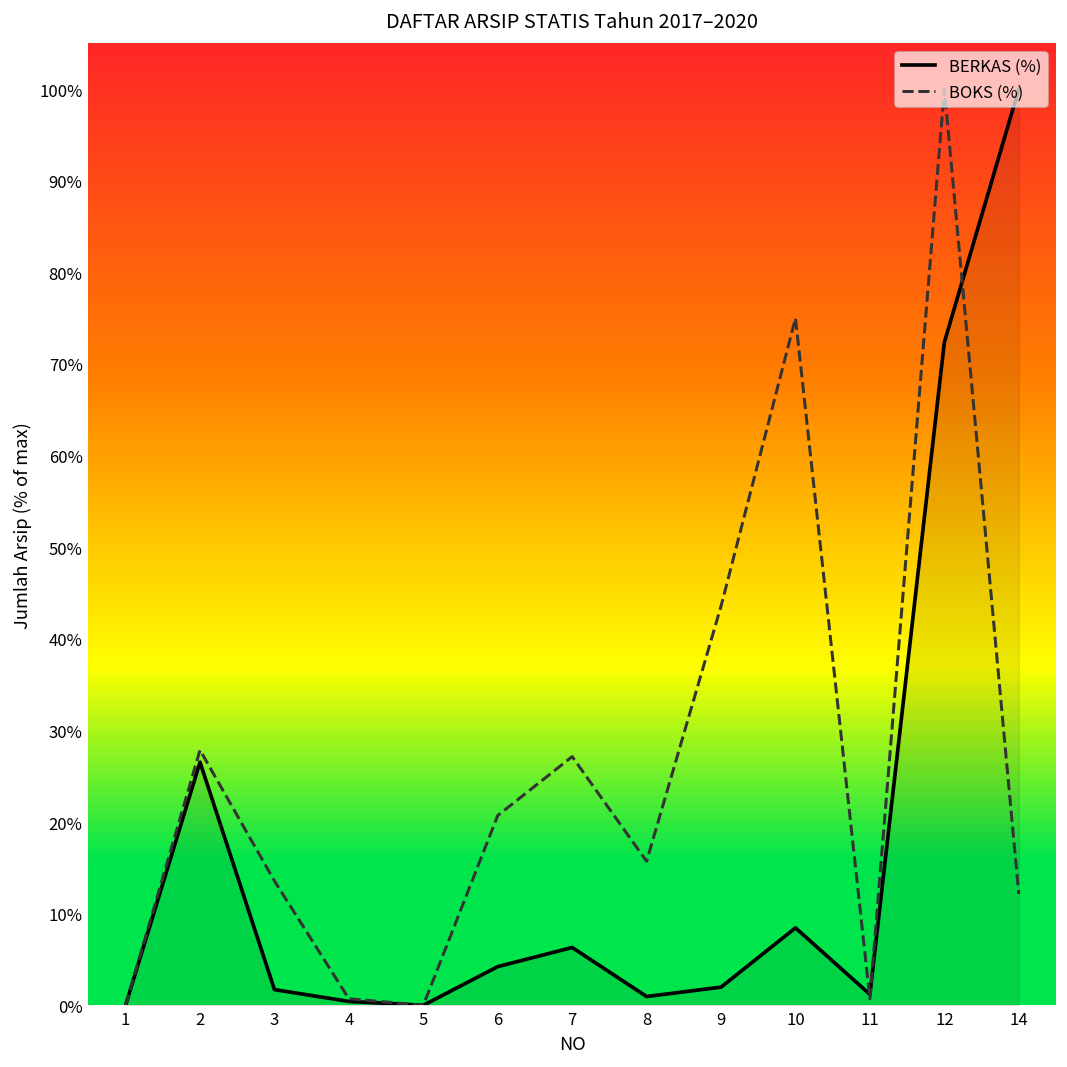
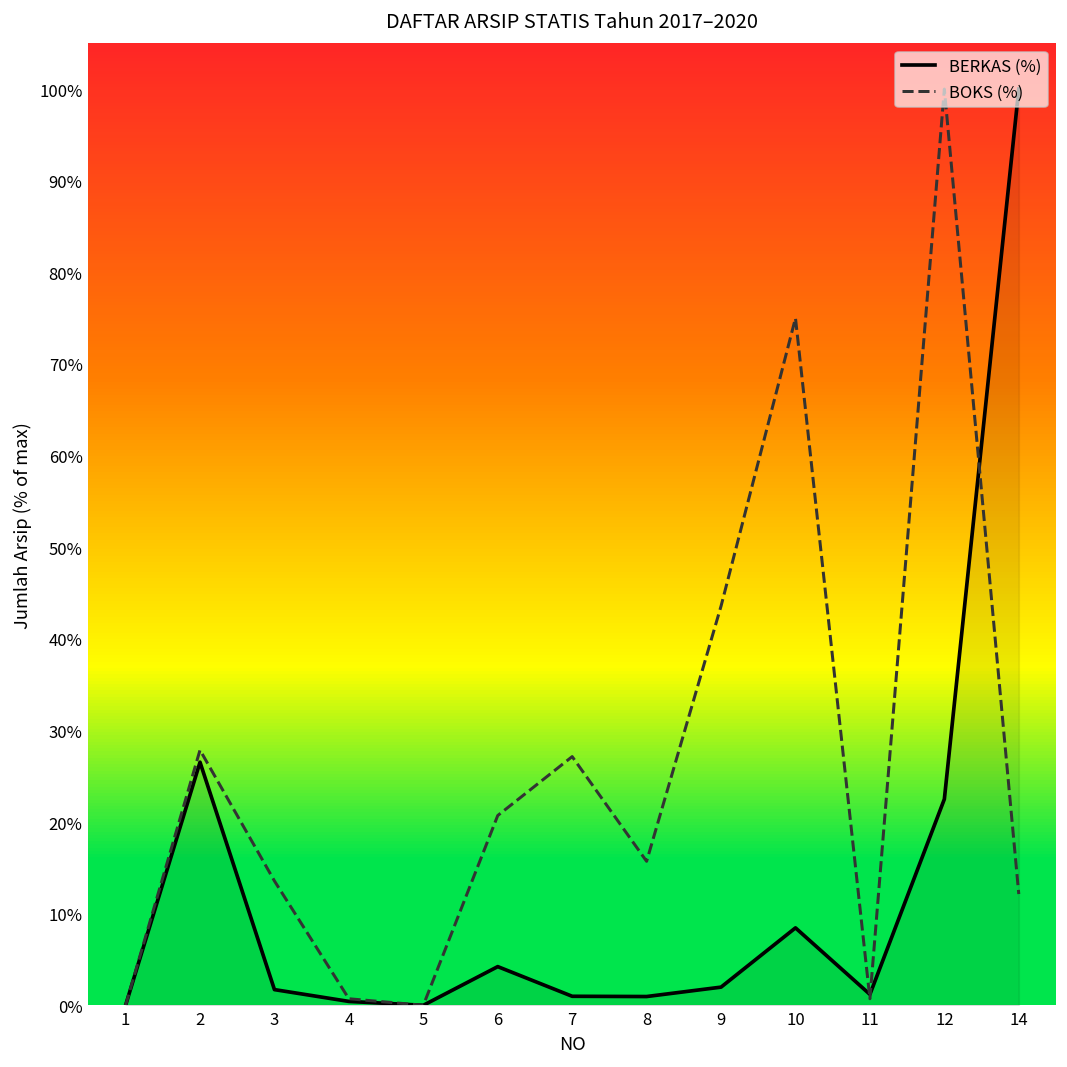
BERKAS (%), 7: 6% -> 1%
BERKAS (%), 12: 72% -> 22%
